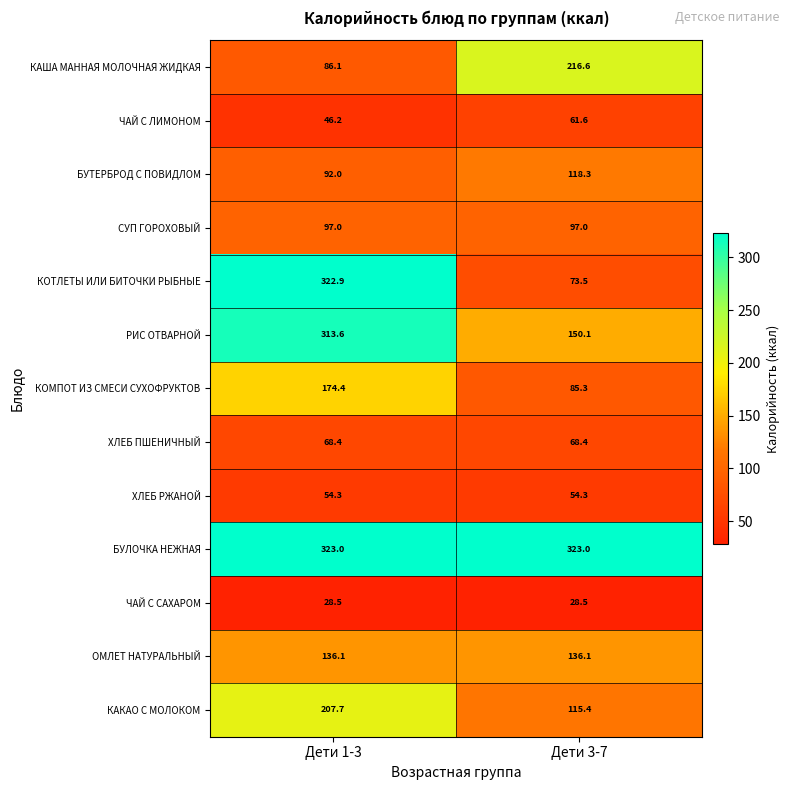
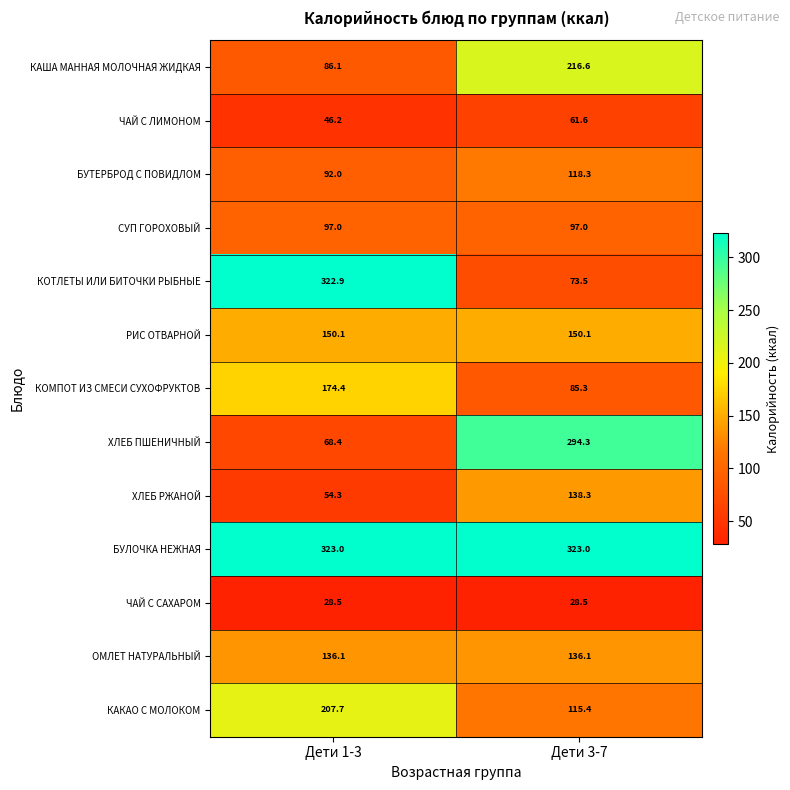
РИС ОТВАРНОЙ, Дети 1-3: 313.6 -> 150.1
ХЛЕБ ПШЕНИЧНЫЙ, Дети 3-7: 68.4 -> 294.3
ХЛЕБ РЖАНОЙ, Дети 3-7: 54.3 -> 138.3
